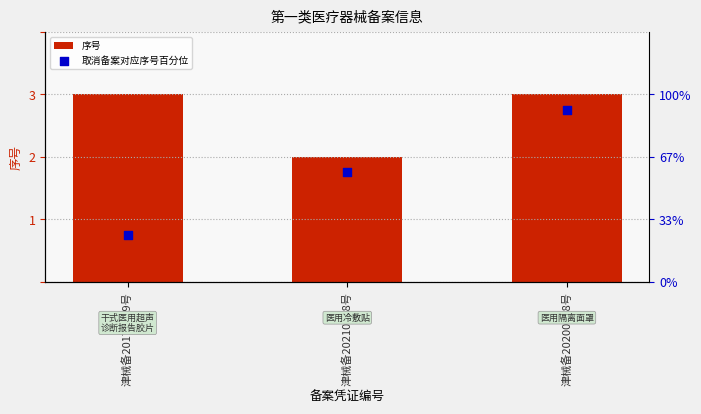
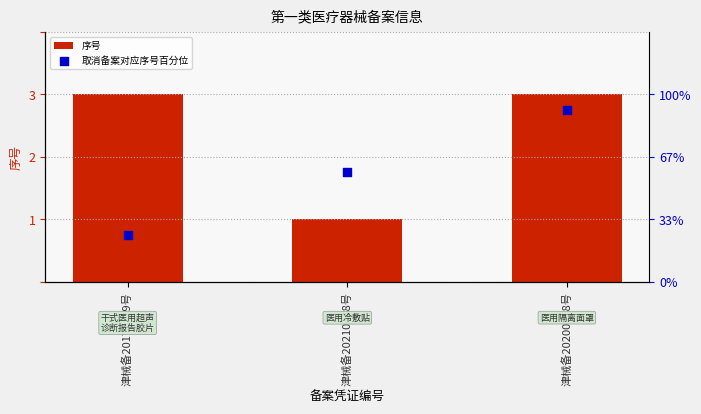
序号, 津械备20210488号: 2 -> 1
